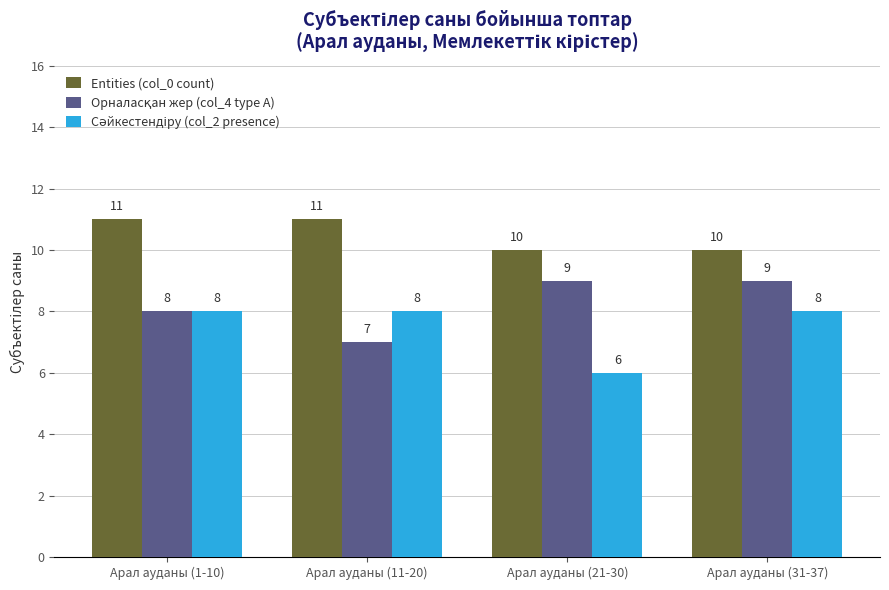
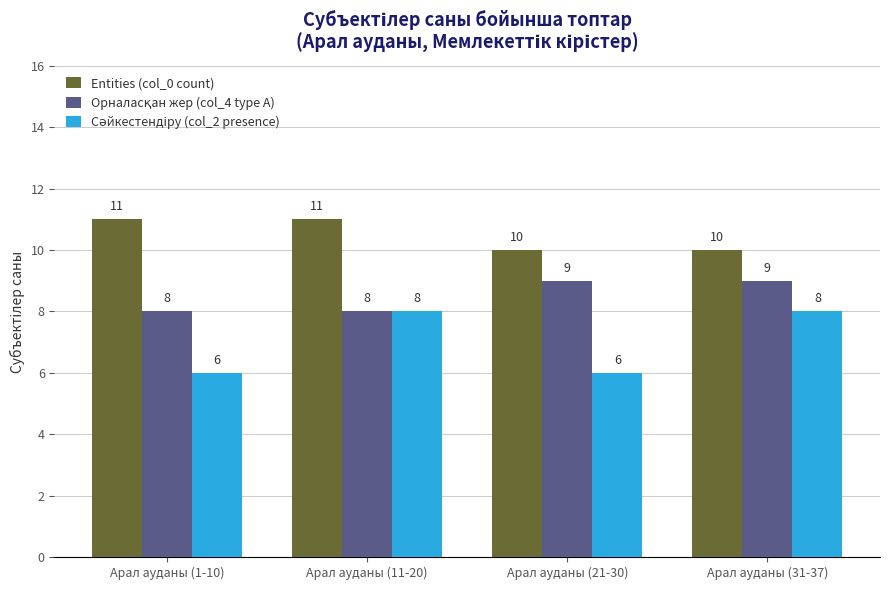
Сәйкестендіру (col_2 presence), Арал ауданы (1-10): 8 -> 6
Орналасқан жер (col_4 type A), Арал ауданы (11-20): 7 -> 8
